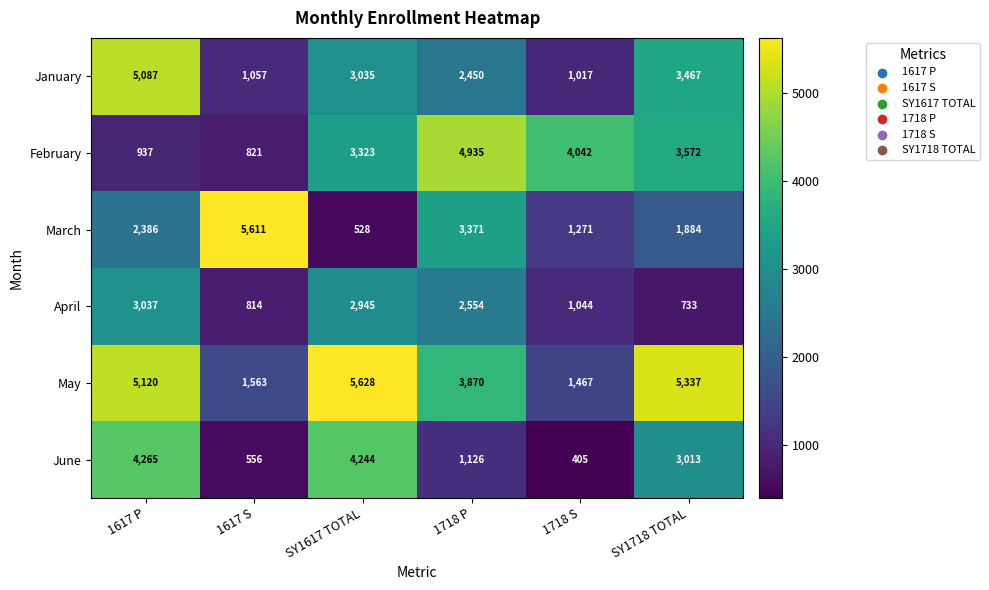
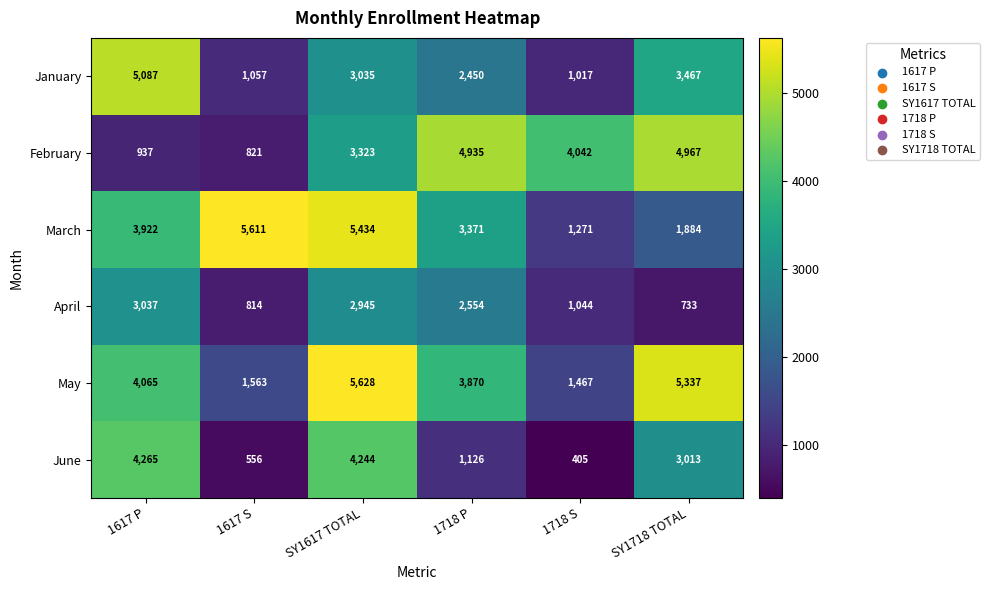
February, SY1718 TOTAL: 3,572 -> 4,967
March, 1617 P: 2,386 -> 3,922
March, SY1617 TOTAL: 528 -> 5,434
May, 1617 P: 5,120 -> 4,065
